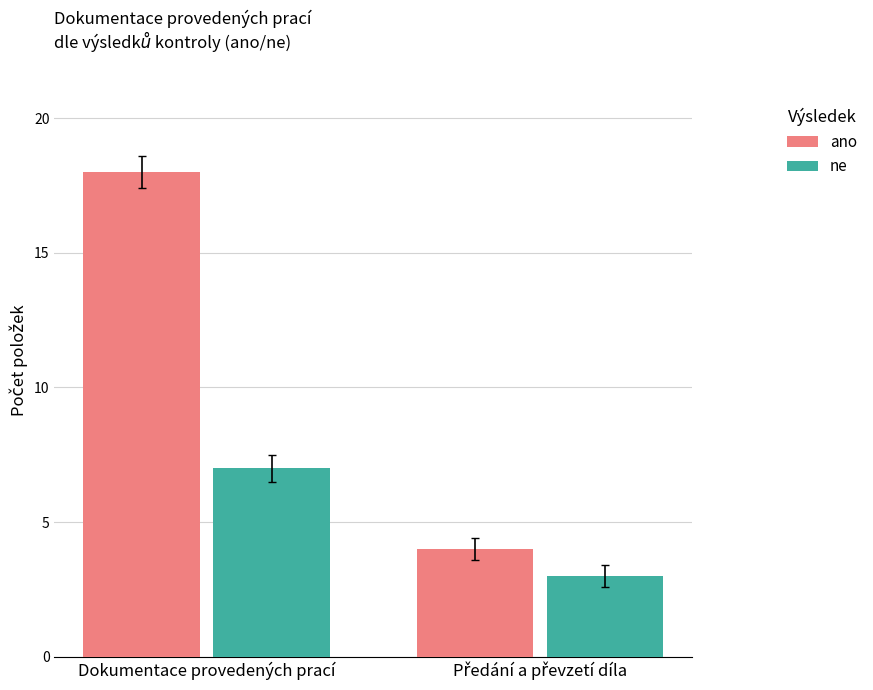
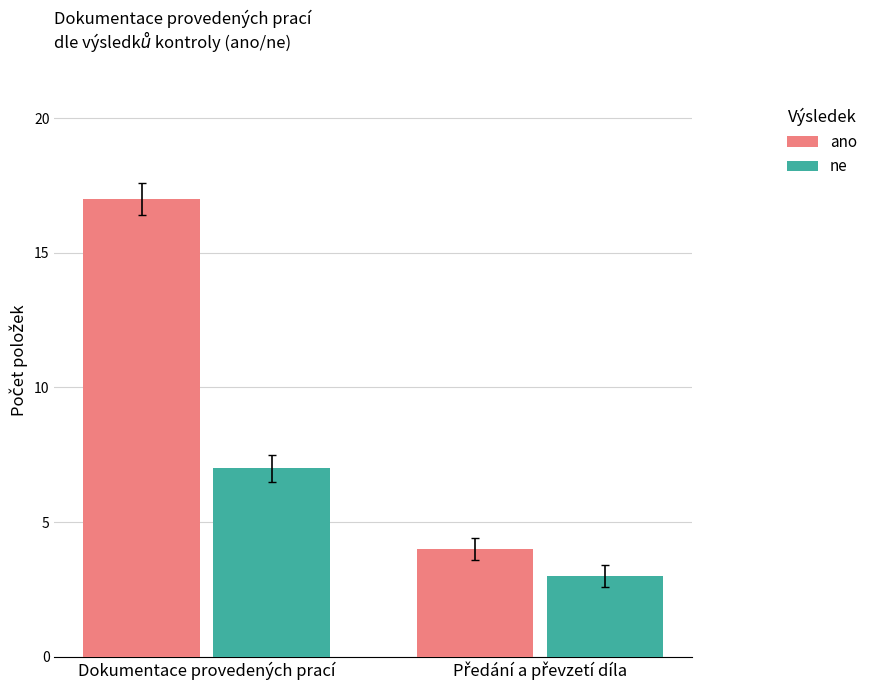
ano, Dokumentace provedených prací: 18 -> 17
